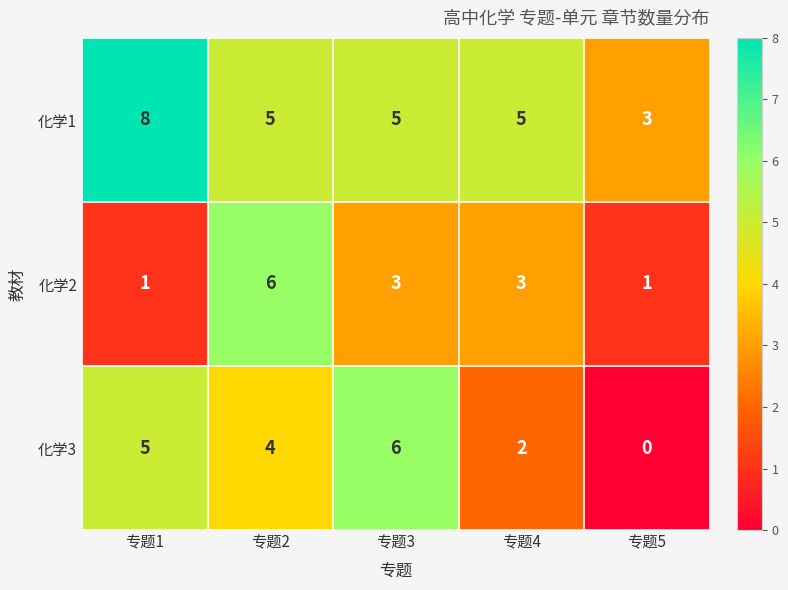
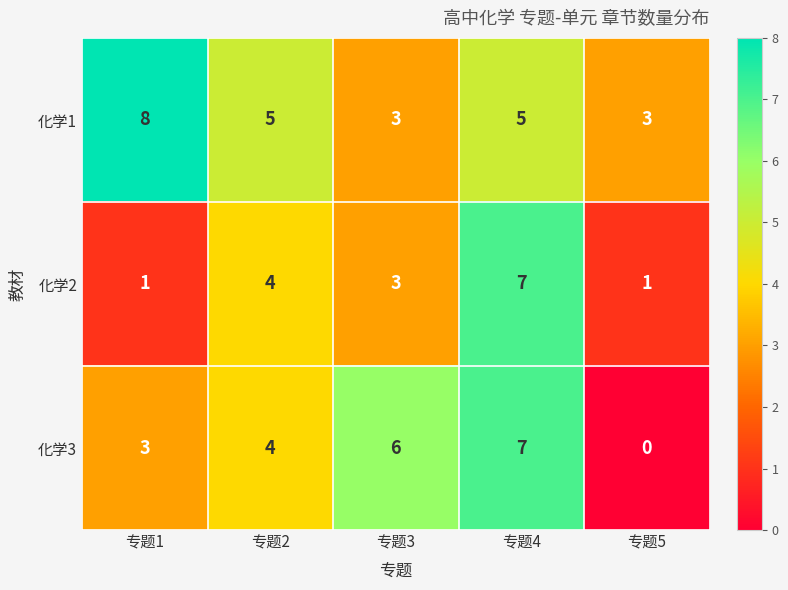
化学1, 专题3: 5 -> 3
化学2, 专题2: 6 -> 4
化学2, 专题4: 3 -> 7
化学3, 专题1: 5 -> 3
化学3, 专题4: 2 -> 7
